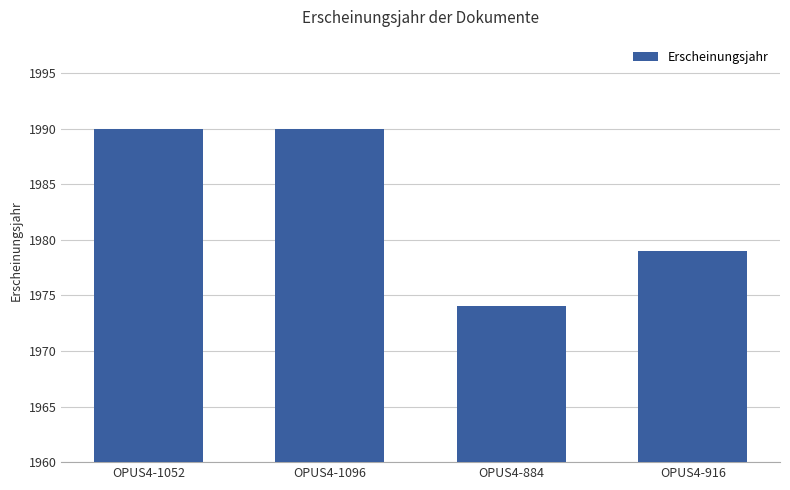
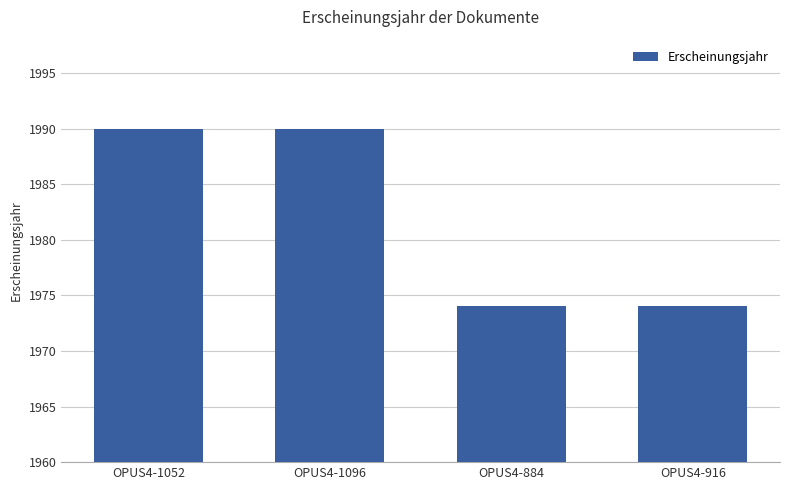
OPUS4-916: 1979 -> 1974
